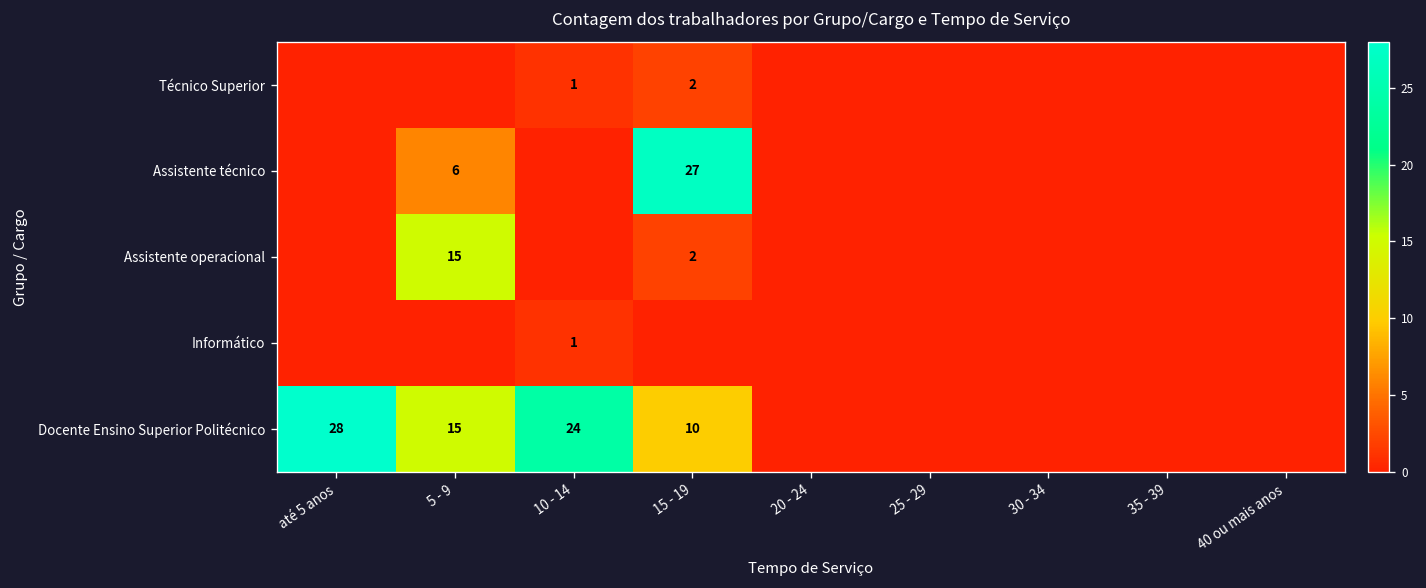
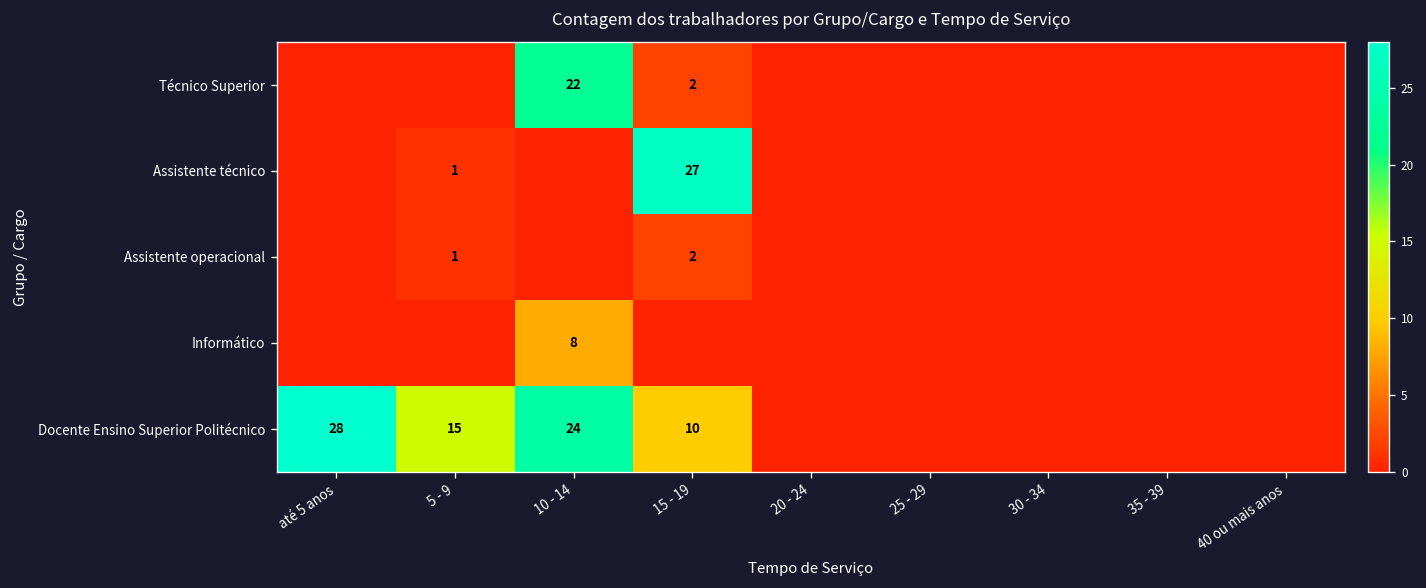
Técnico Superior, 10 - 14: 1 -> 22
Assistente técnico, 5 - 9: 6 -> 1
Assistente operacional, 5 - 9: 15 -> 1
Informático, 10 - 14: 1 -> 8
